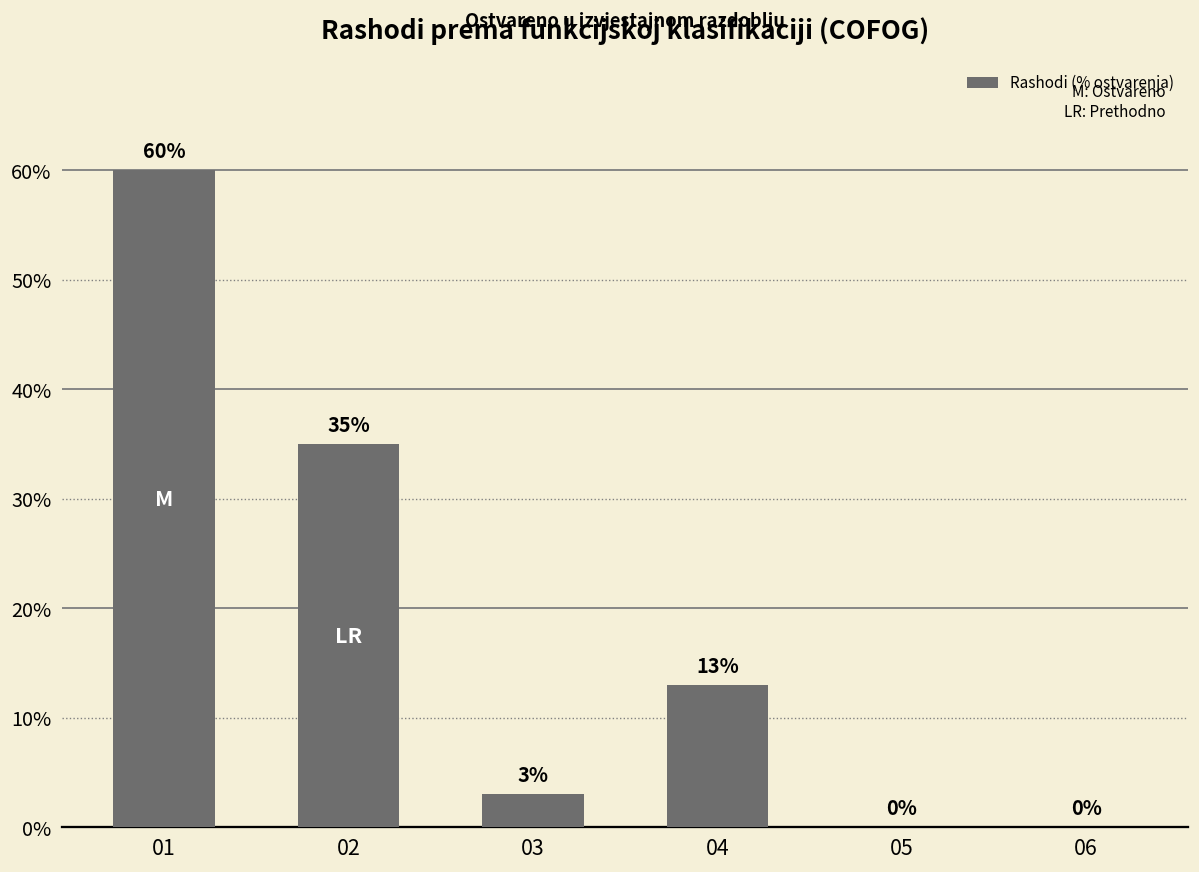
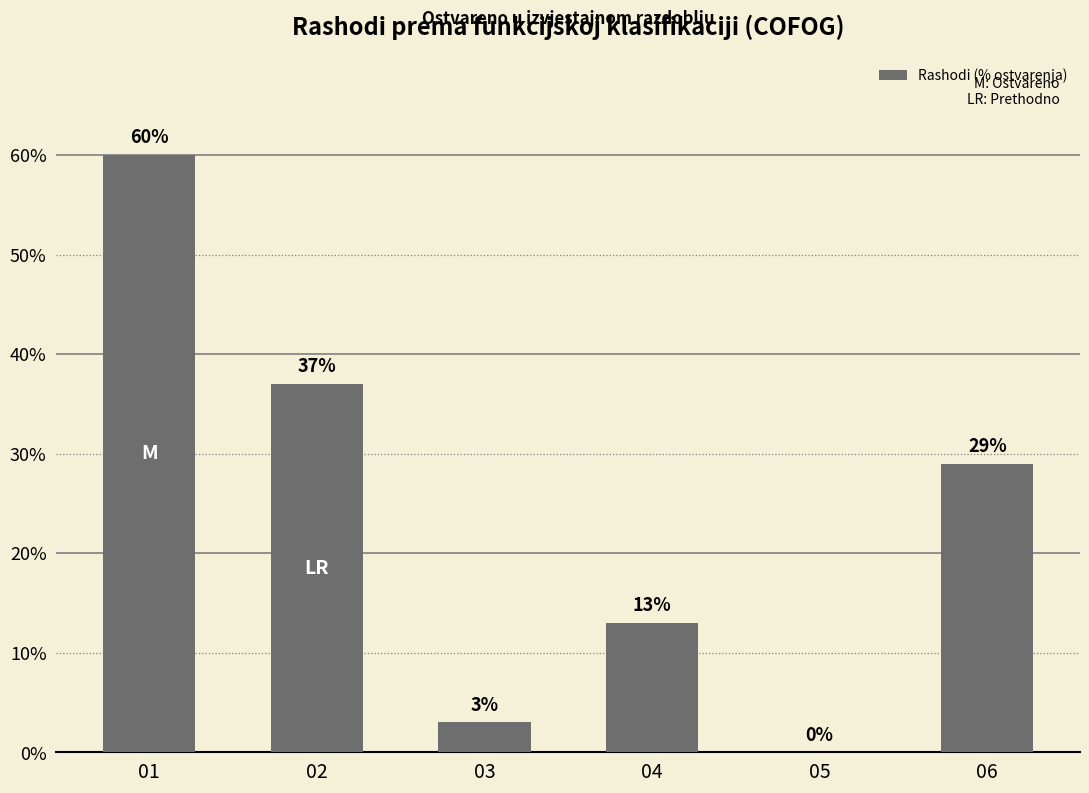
02: 35% -> 37%
06: 0% -> 29%
